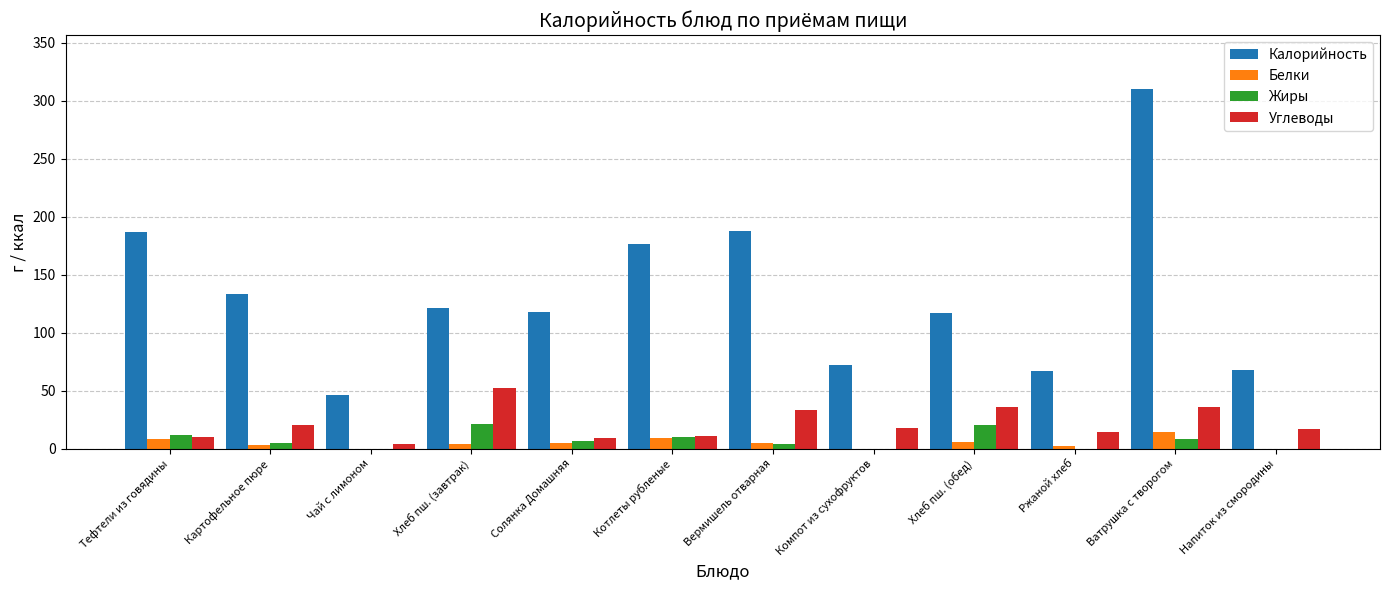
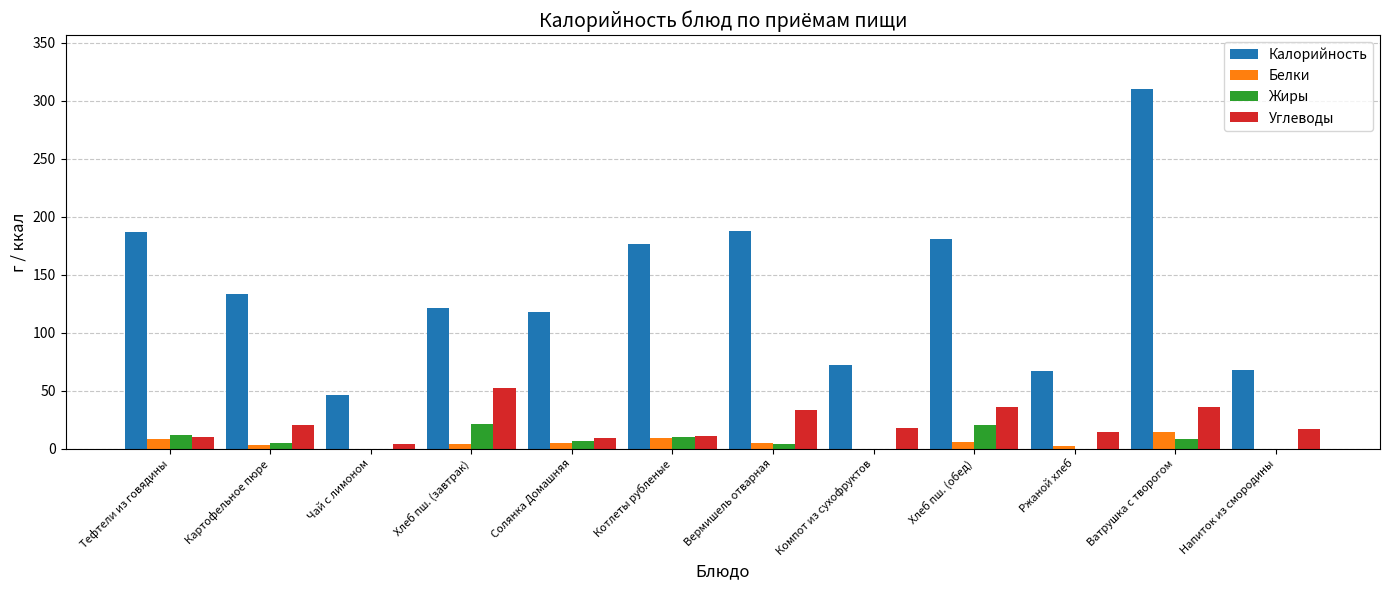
Калорийность, Хлеб пш. (обед): 117 -> 181
